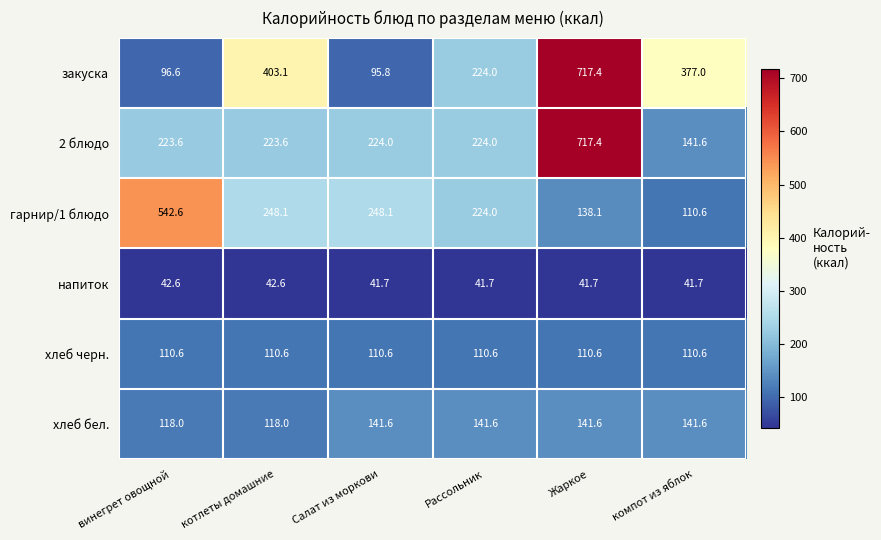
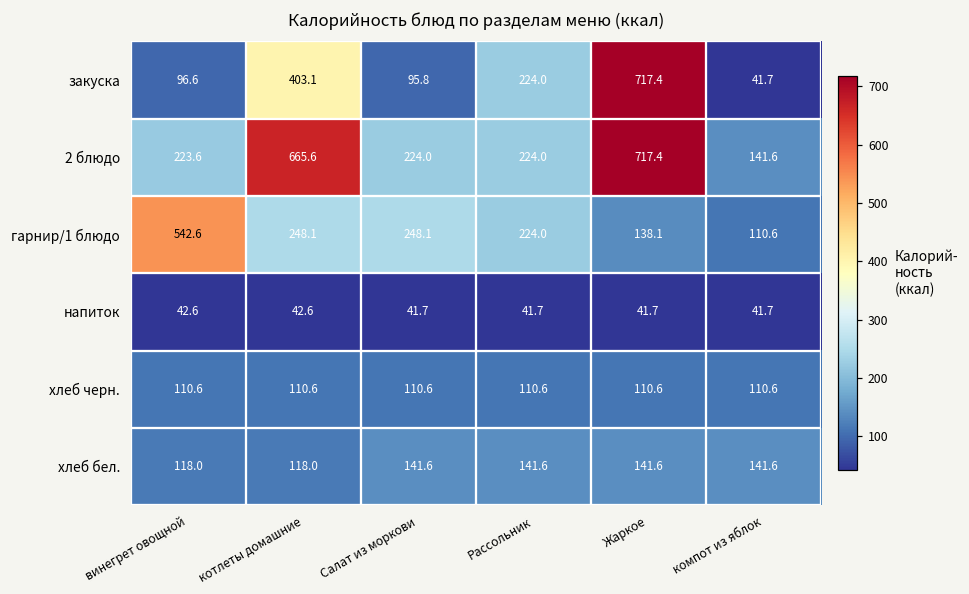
закуска, компот из яблок: 377.0 -> 41.7
2 блюдо, котлеты домашние: 223.6 -> 665.6
